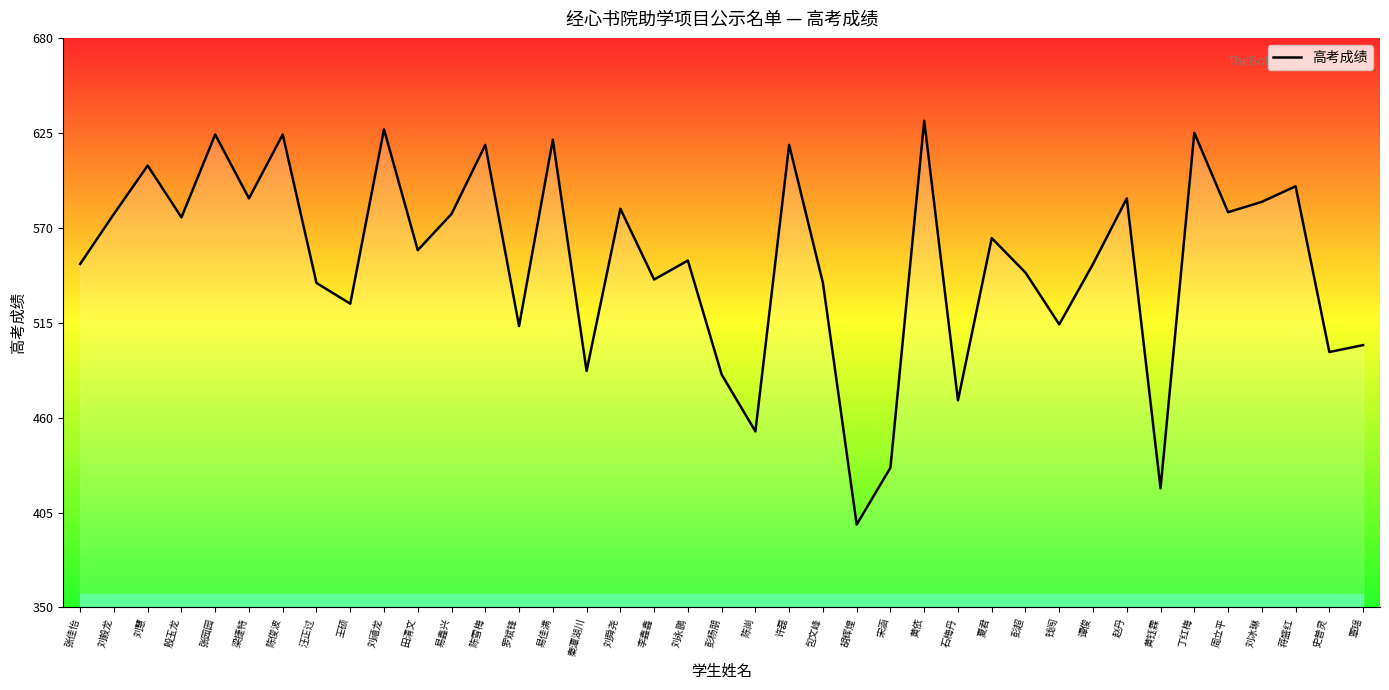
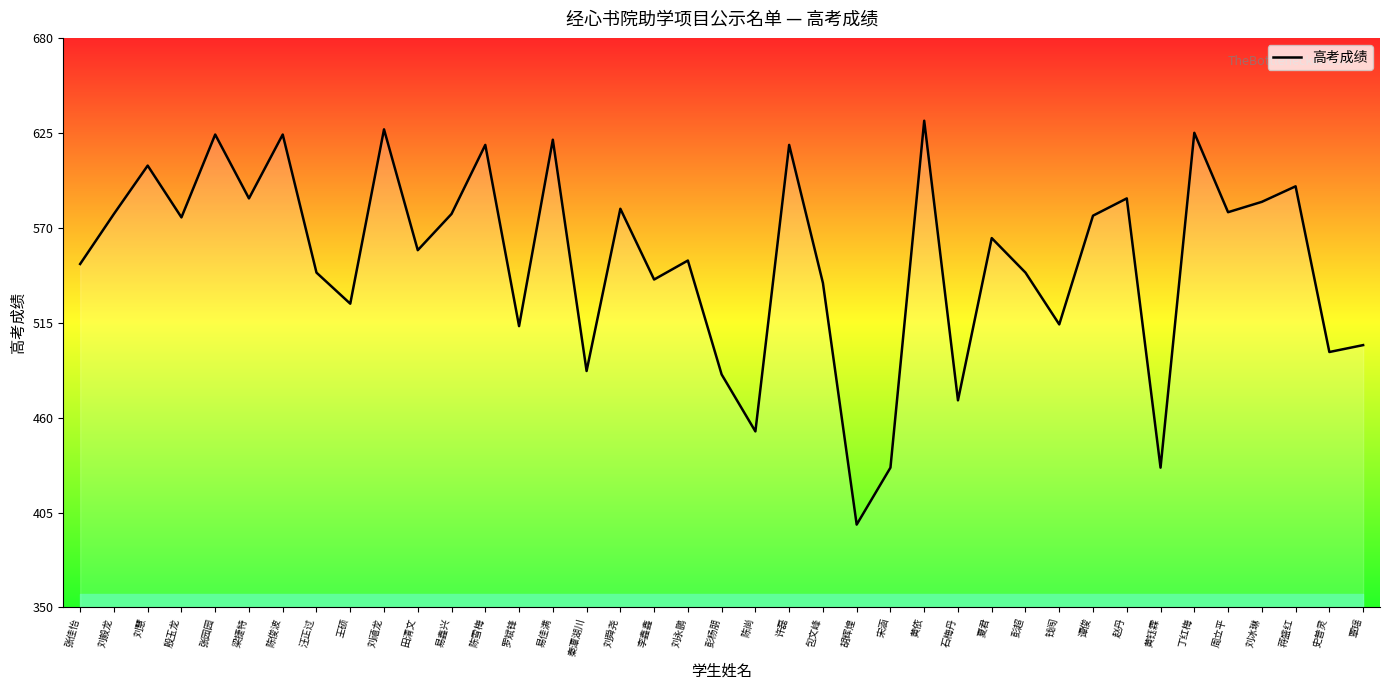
高考成绩, 汪正过: 538 -> 544
高考成绩, 谭俊: 549 -> 577
高考成绩, 黄钰霖: 419 -> 431
